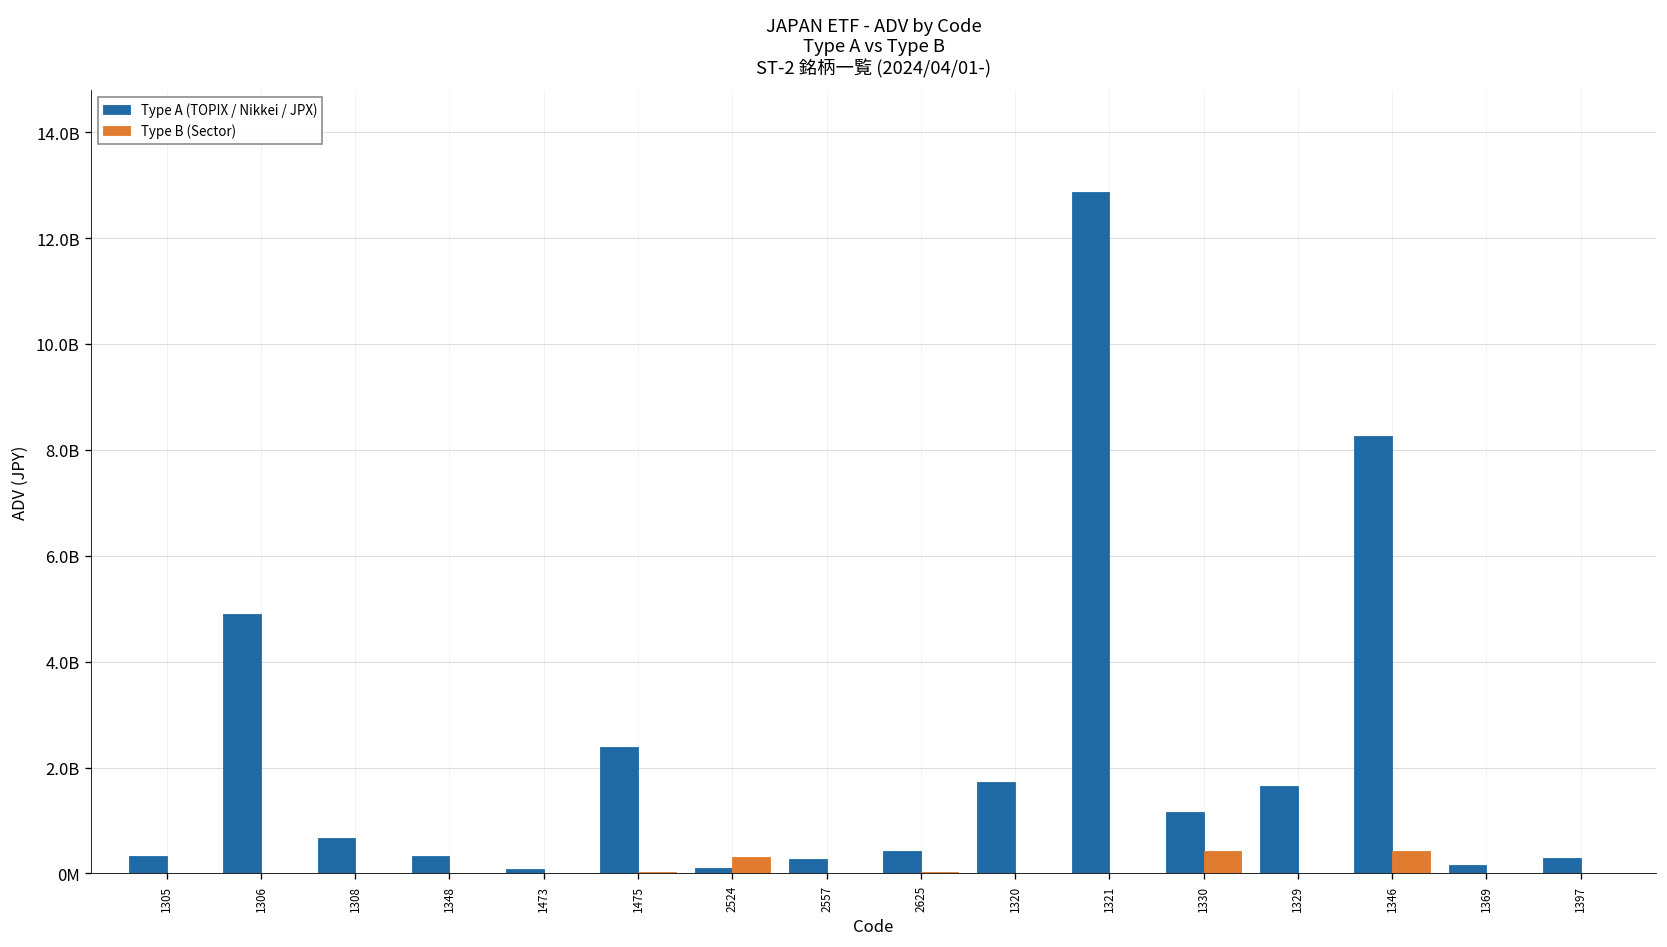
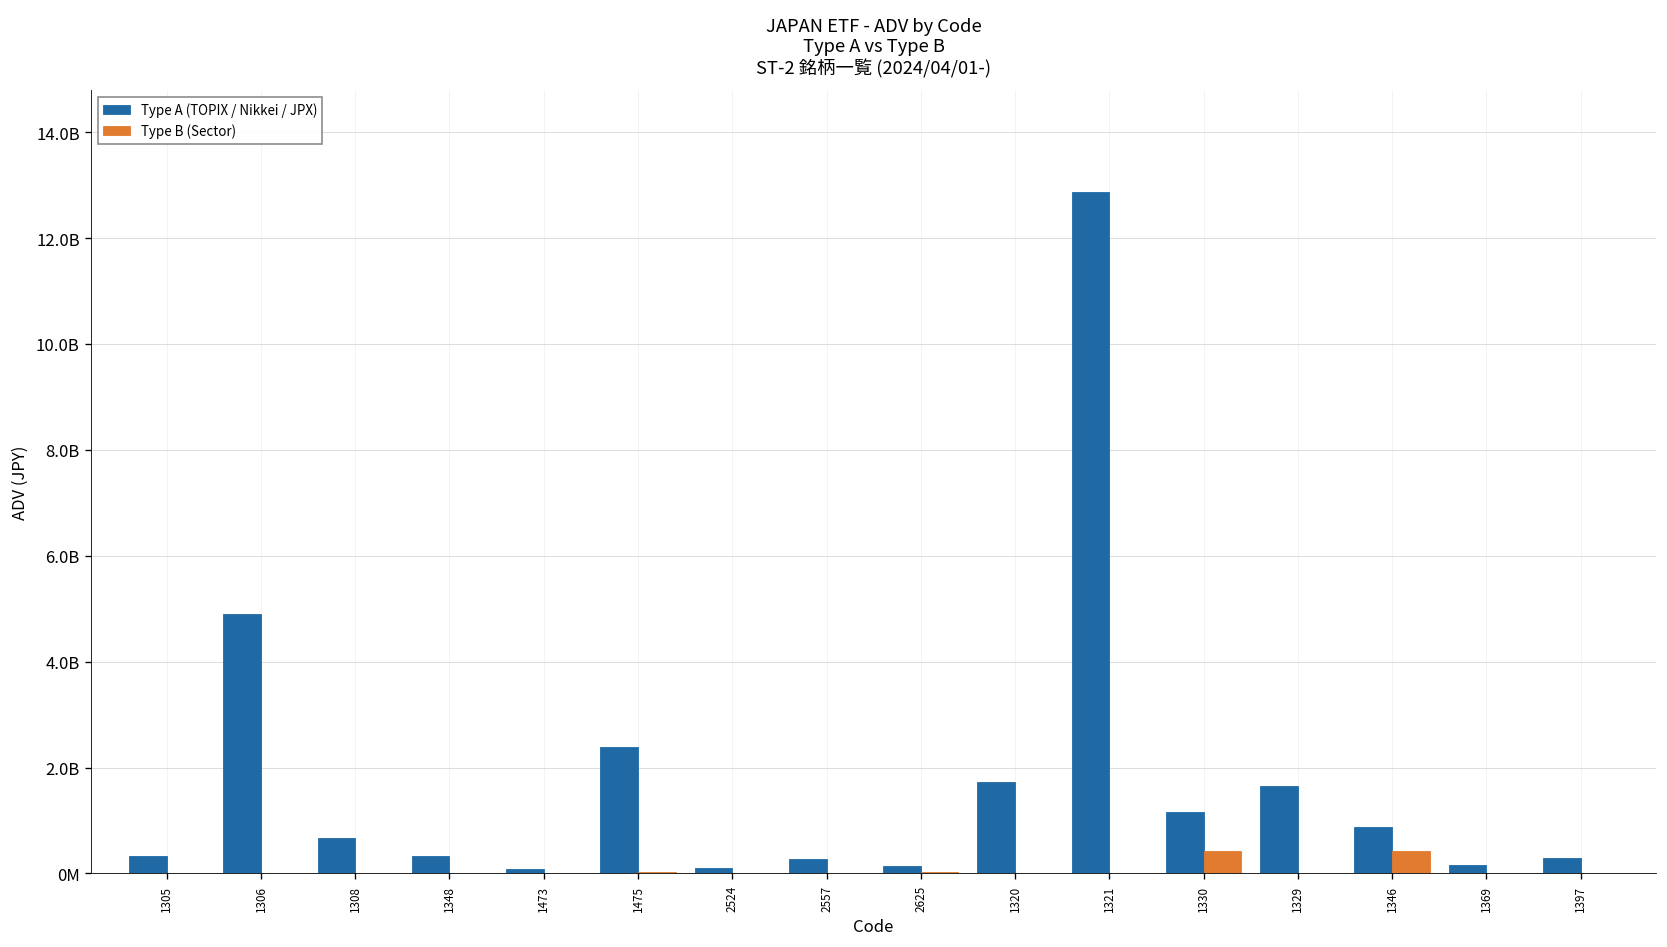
Type B (Sector), 2524: 300000000 -> 0
Type A (TOPIX / Nikkei / JPX), 2625: 400000000 -> 100000000
Type A (TOPIX / Nikkei / JPX), 1346: 8300000000 -> 900000000
